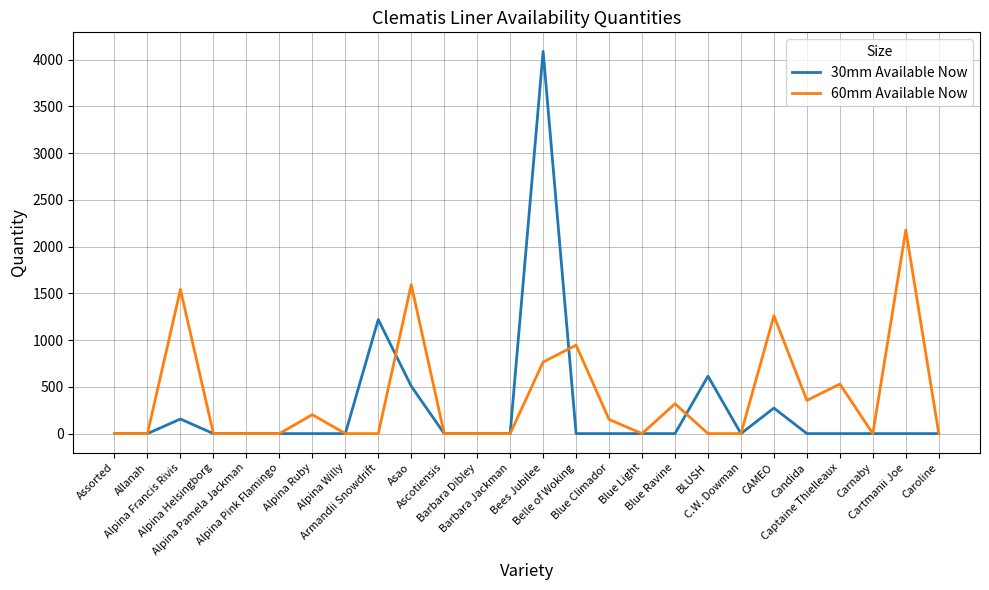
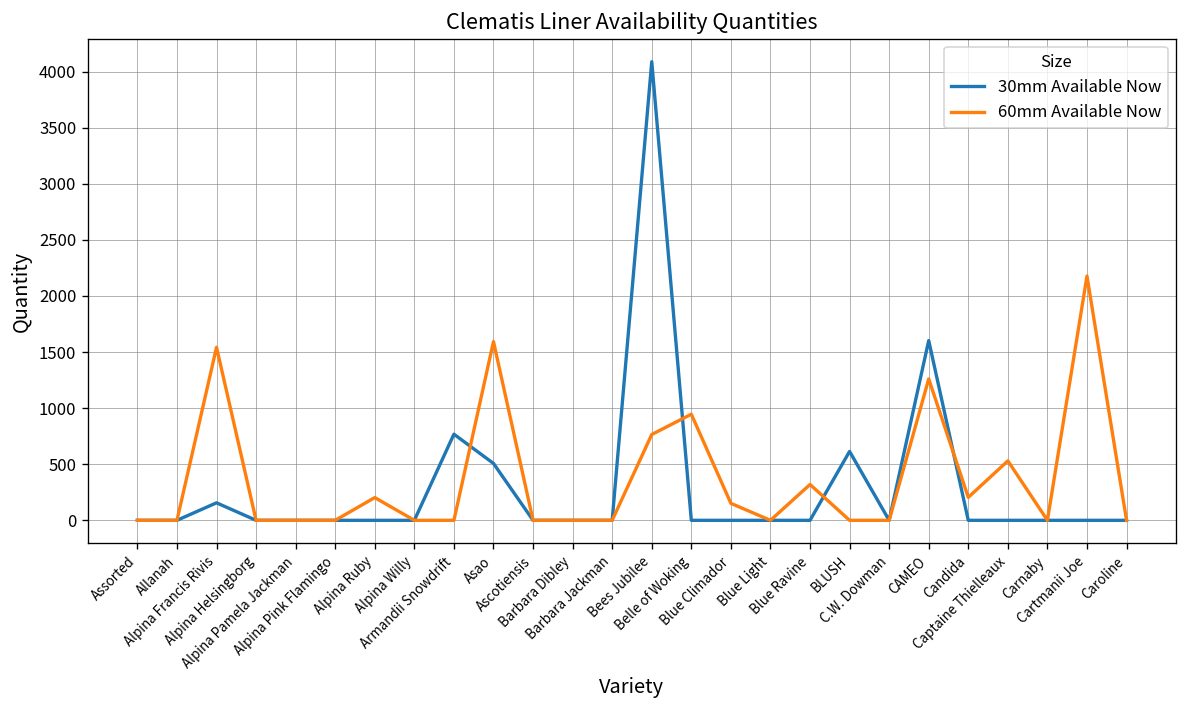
30mm Available Now, Armandii Snowdrift: 1200 -> 800
30mm Available Now, CAMEO: 300 -> 1600
60mm Available Now, Candida: 400 -> 200
